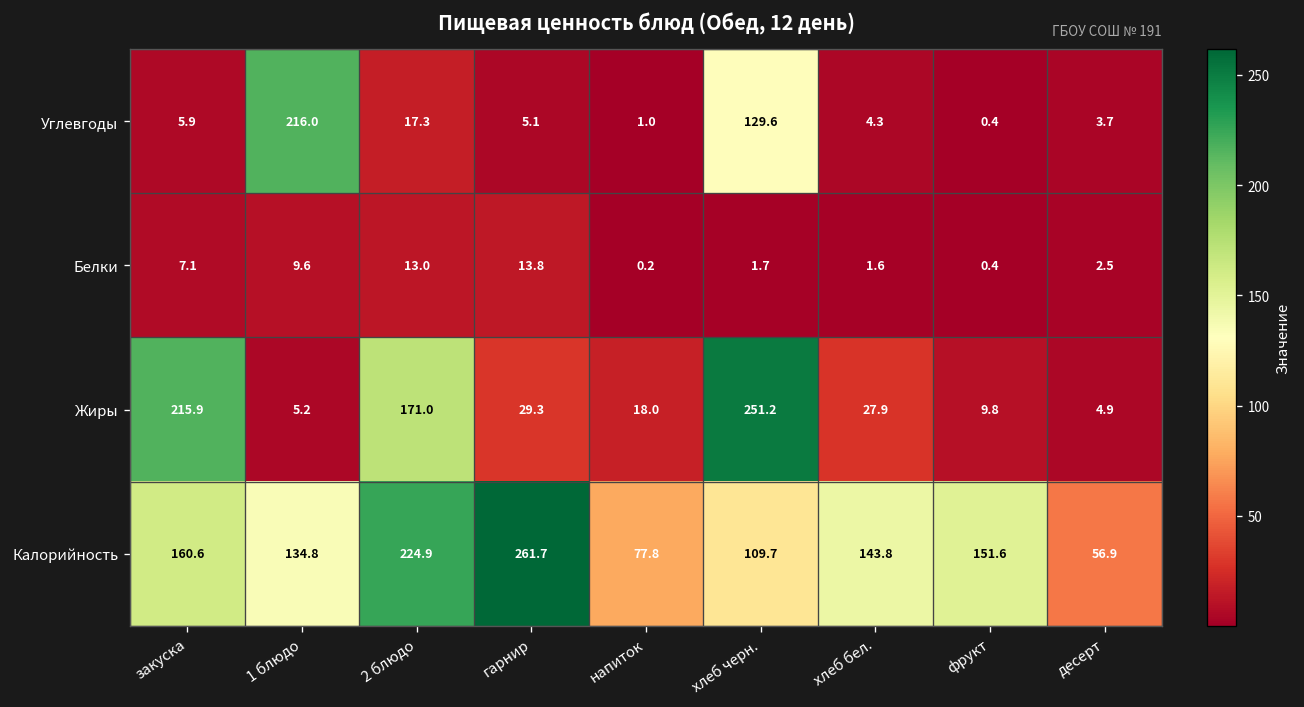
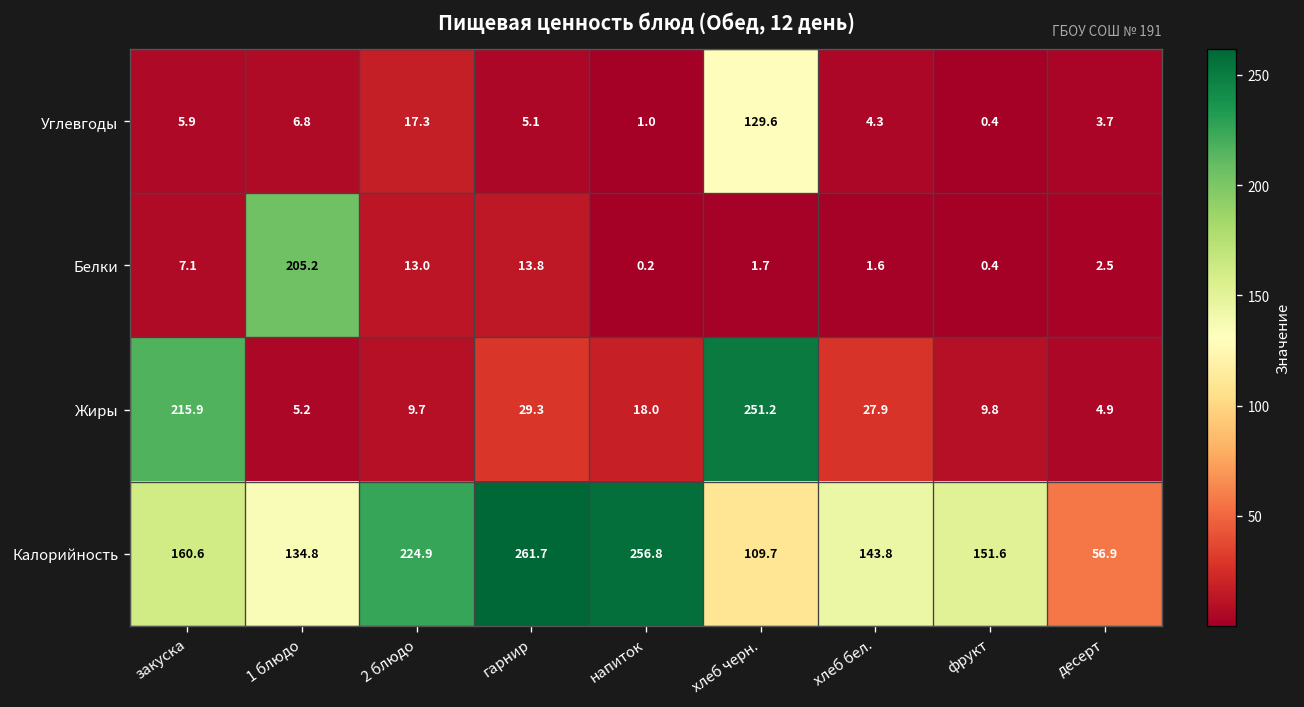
Углевгоды, 1 блюдо: 216.0 -> 6.8
Белки, 1 блюдо: 9.6 -> 205.2
Жиры, 2 блюдо: 171.0 -> 9.7
Калорийность, напиток: 77.8 -> 256.8
